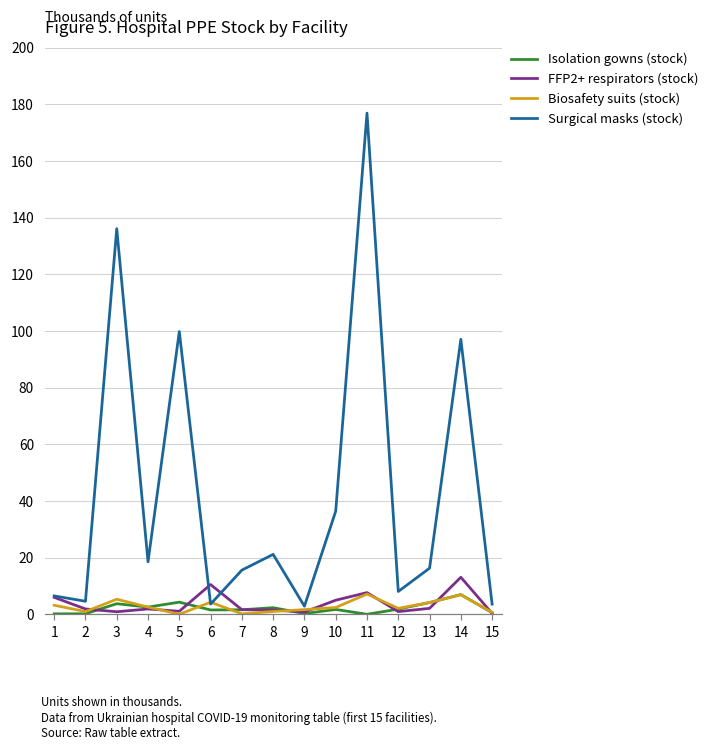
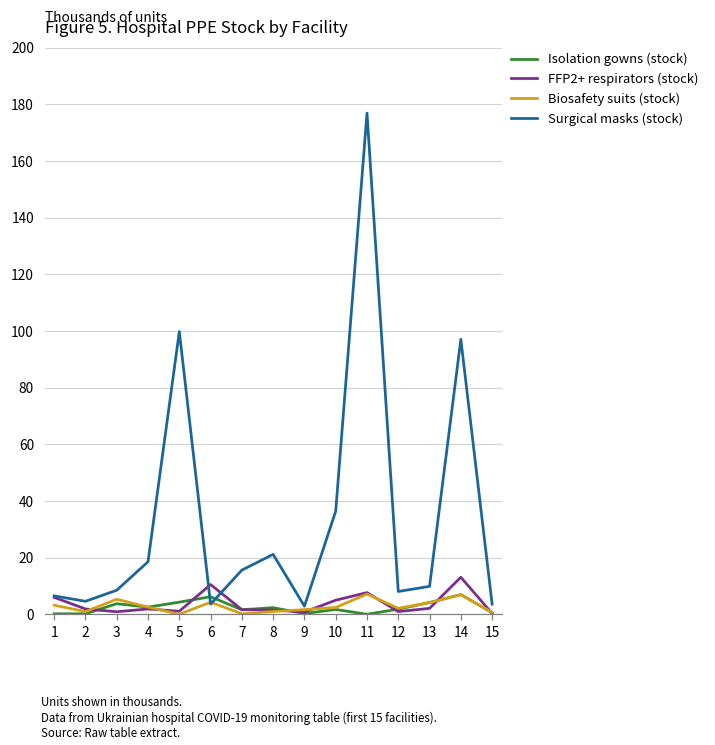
Surgical masks (stock), 3: 136 -> 9
Isolation gowns (stock), 6: 2 -> 6
Surgical masks (stock), 13: 16 -> 10
